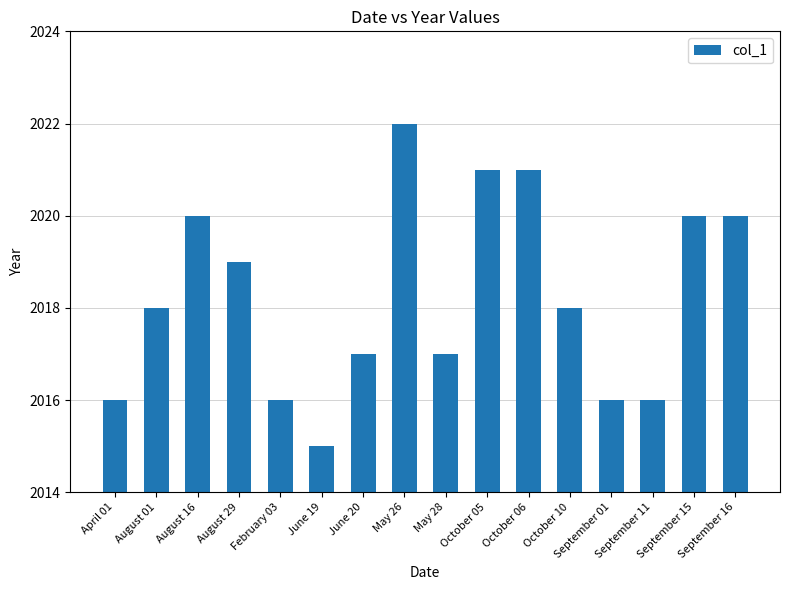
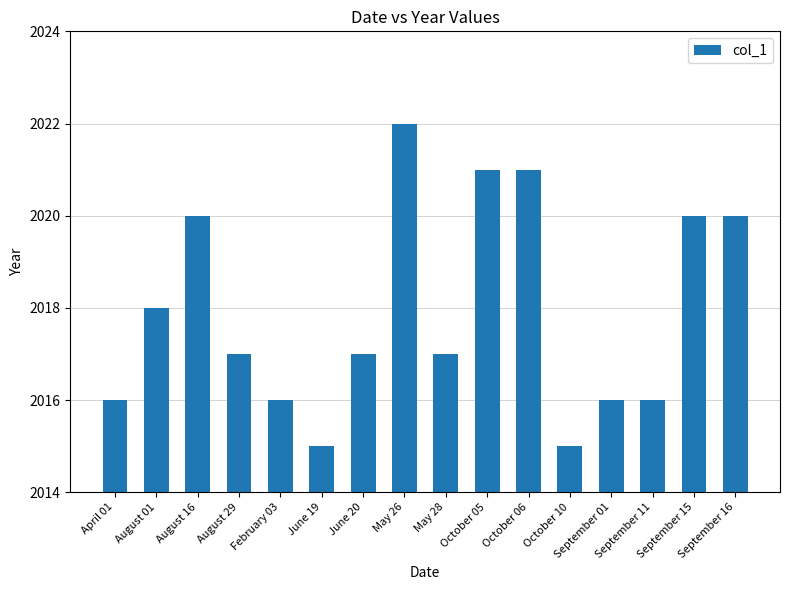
August 29: 2019 -> 2017
October 10: 2018 -> 2015
